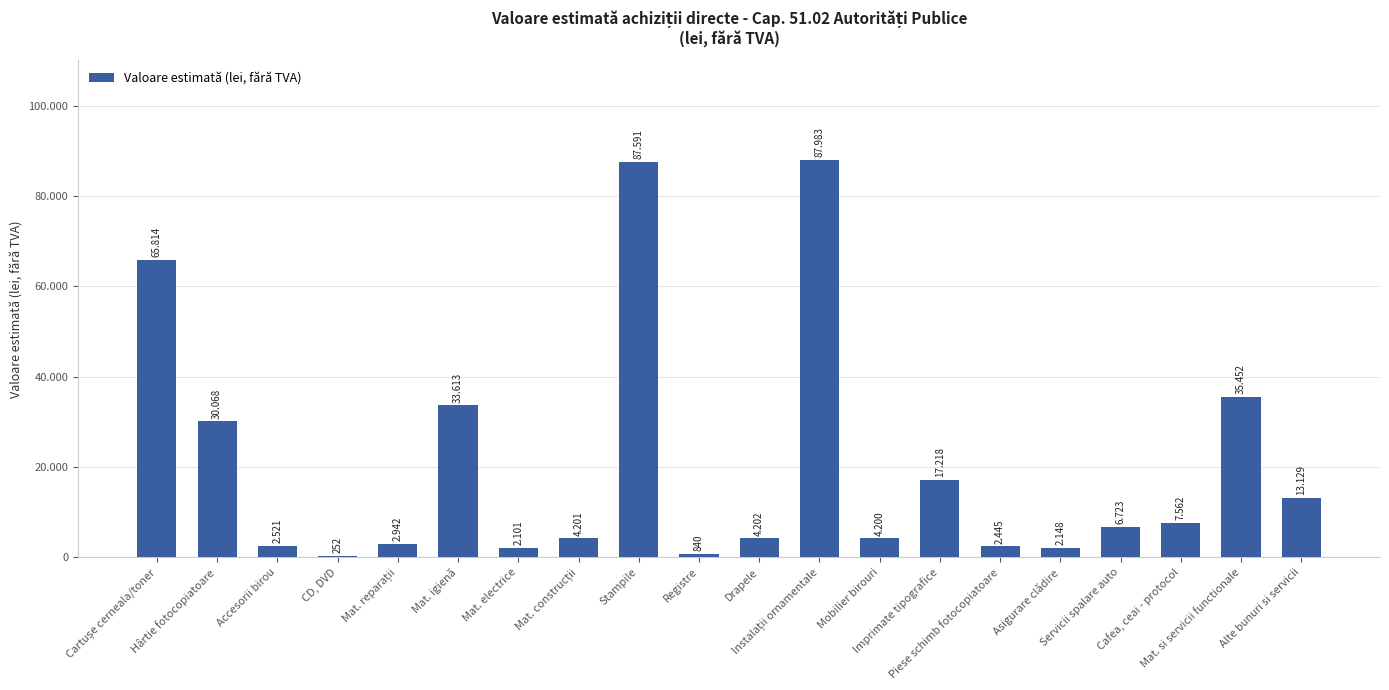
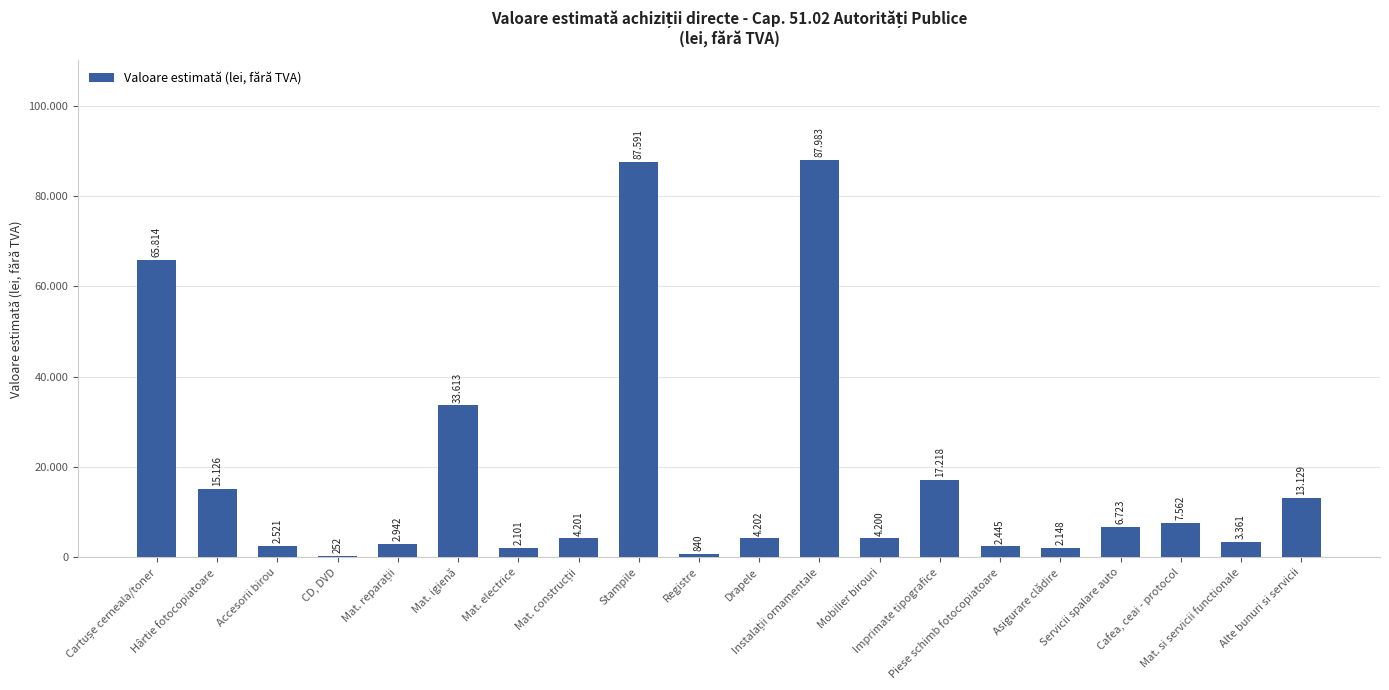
Hârtie fotocopiatoare: 30.068 -> 15.126
Mat. si servicii functionale: 35.452 -> 3.361
